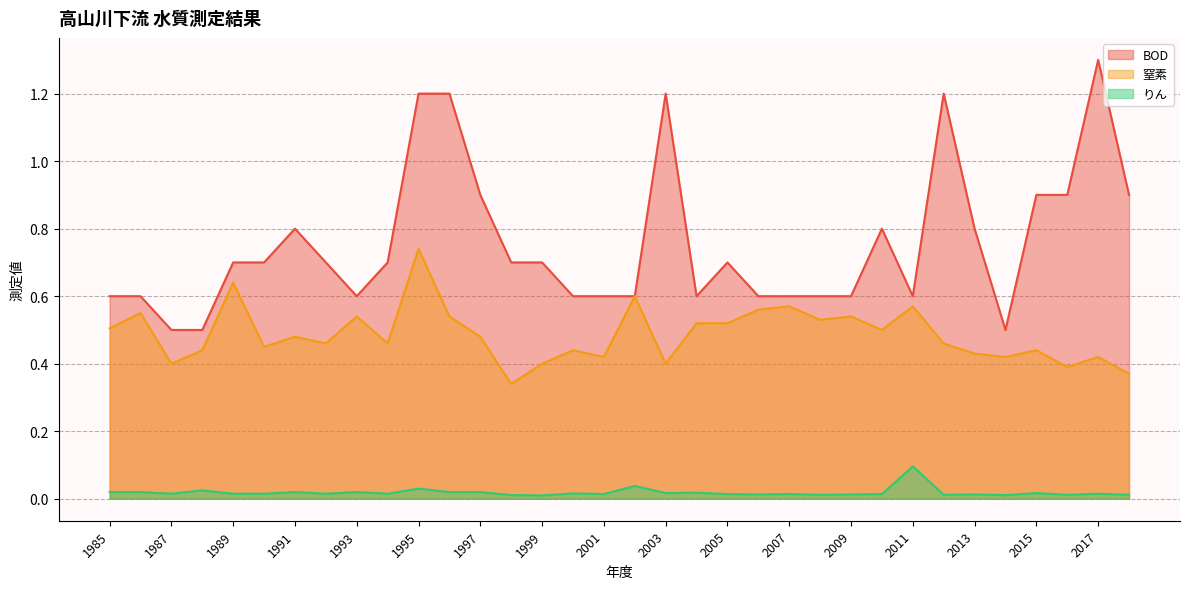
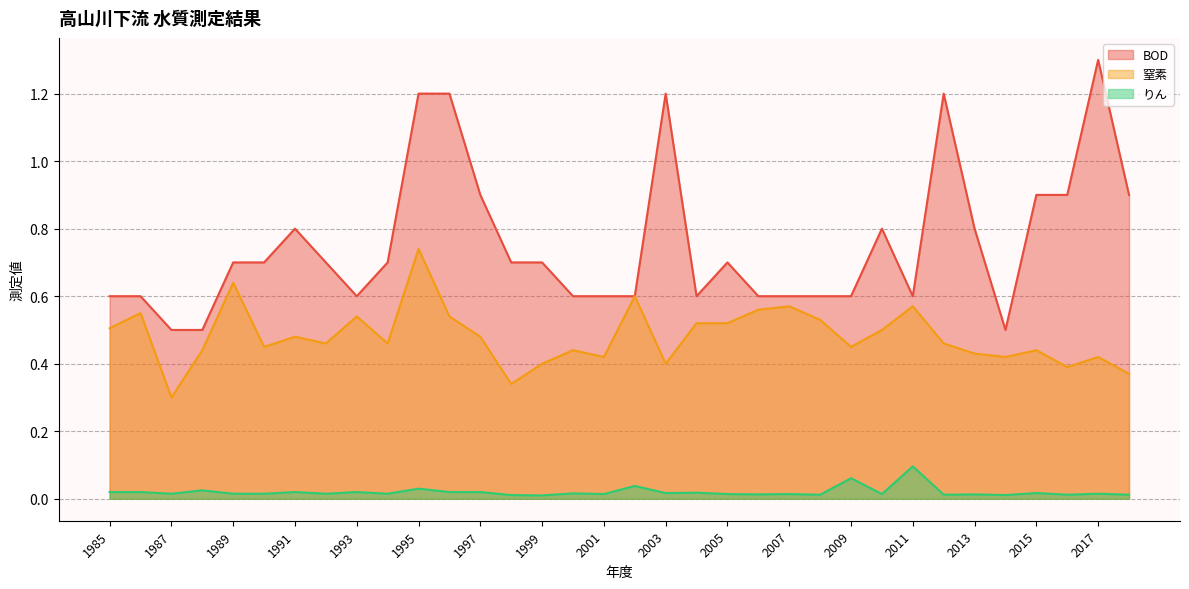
窒素, 1987: 0.4 -> 0.3
窒素, 2009: 0.54 -> 0.45
りん, 2009: 0.01 -> 0.06
